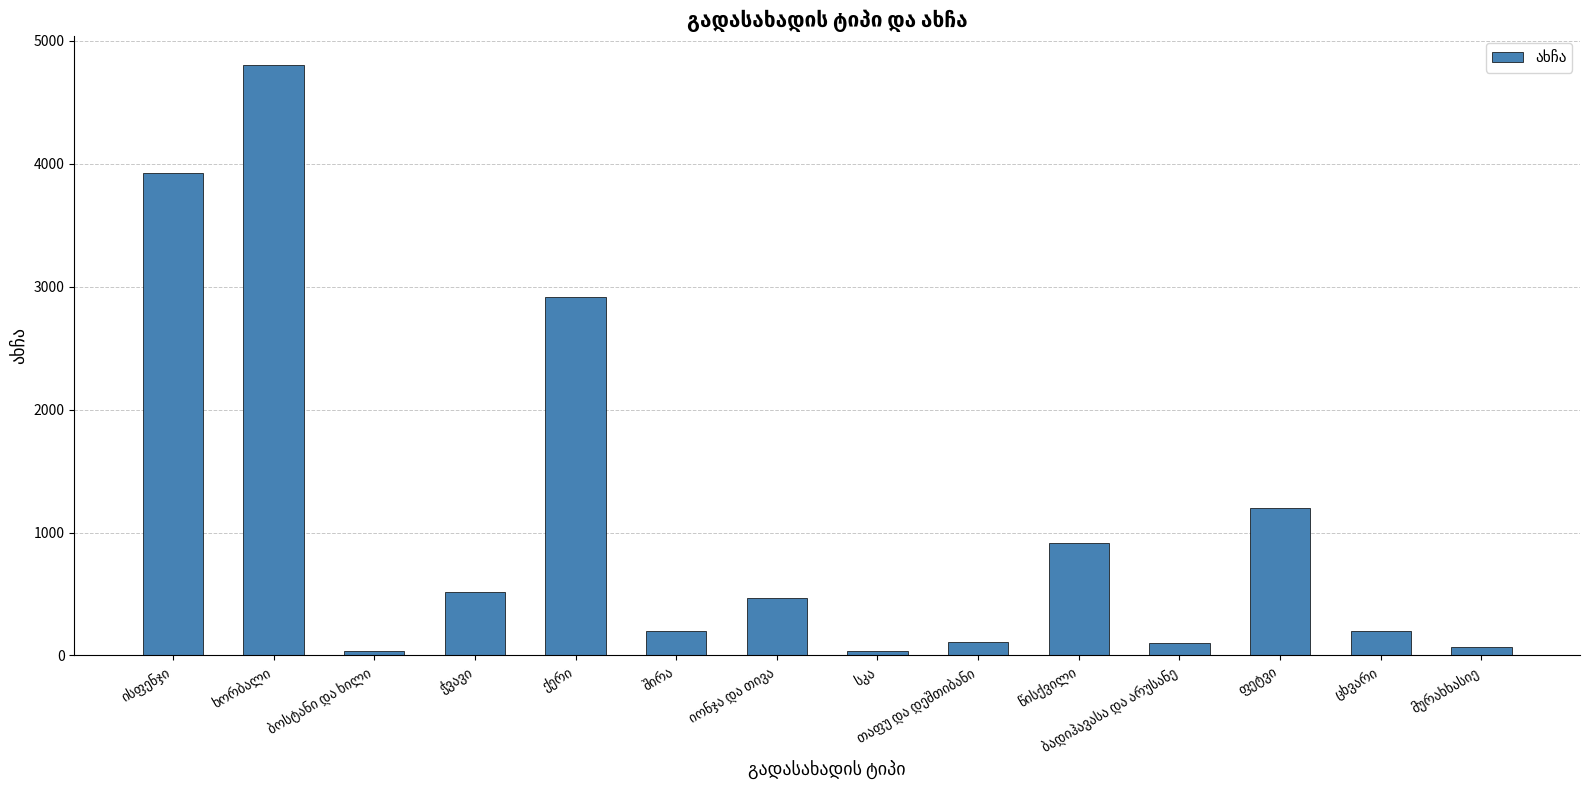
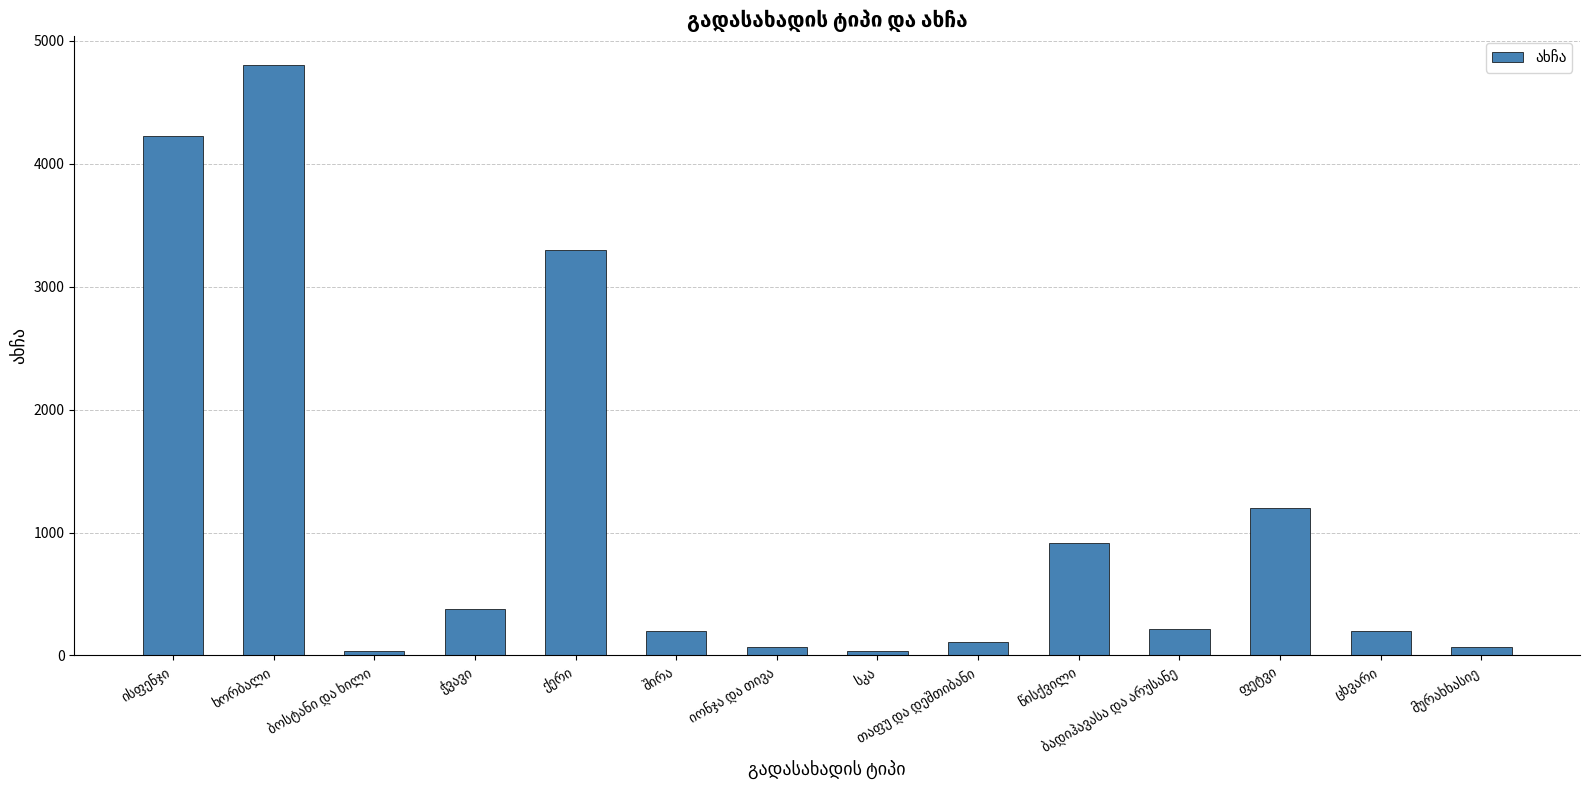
ისფენჯი: 3920 -> 4230
ჭვავი: 520 -> 380
ქერი: 2920 -> 3300
იონჯა და თივა: 460 -> 70
ბადიჰავასა და არუსანე: 100 -> 220
